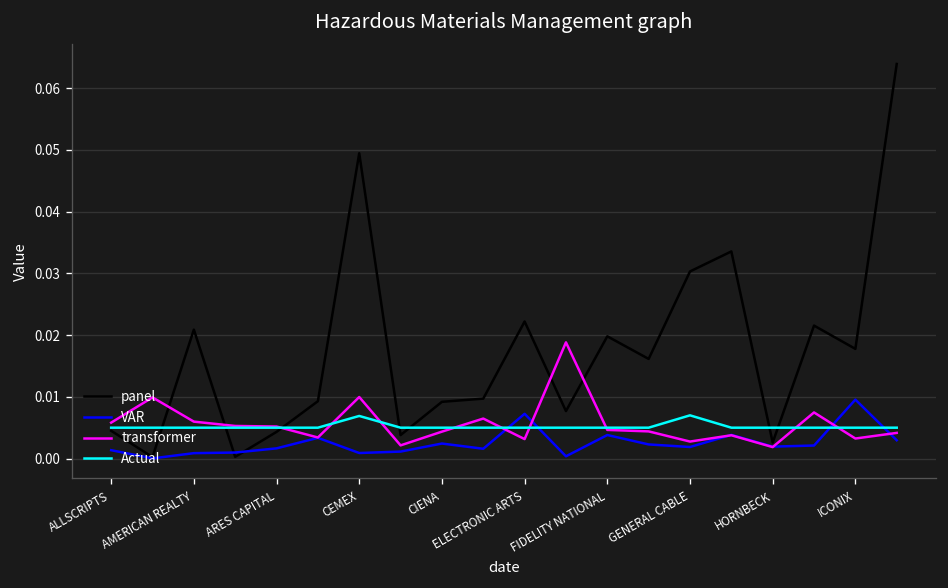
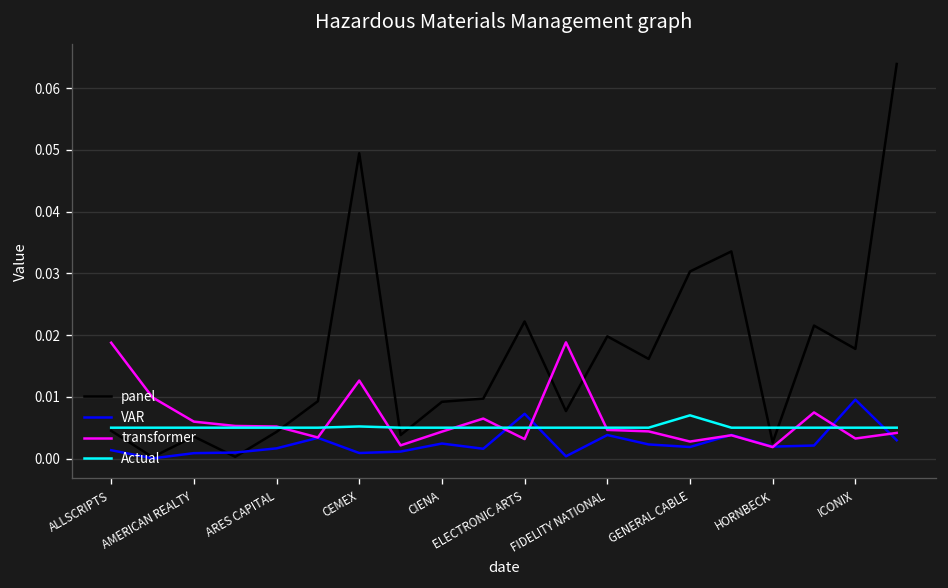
transformer, ALLSCRIPTS: 0.006 -> 0.019
panel, AMERICAN REALTY: 0.021 -> 0.004
transformer, CEMEX: 0.010 -> 0.013
Actual, CEMEX: 0.007 -> 0.005
